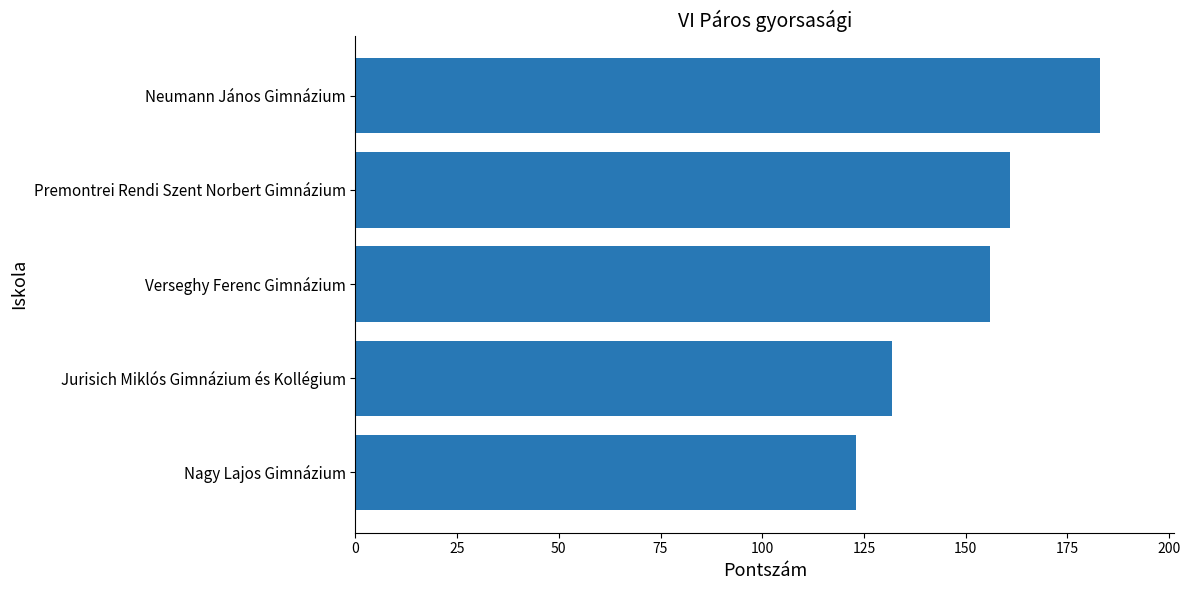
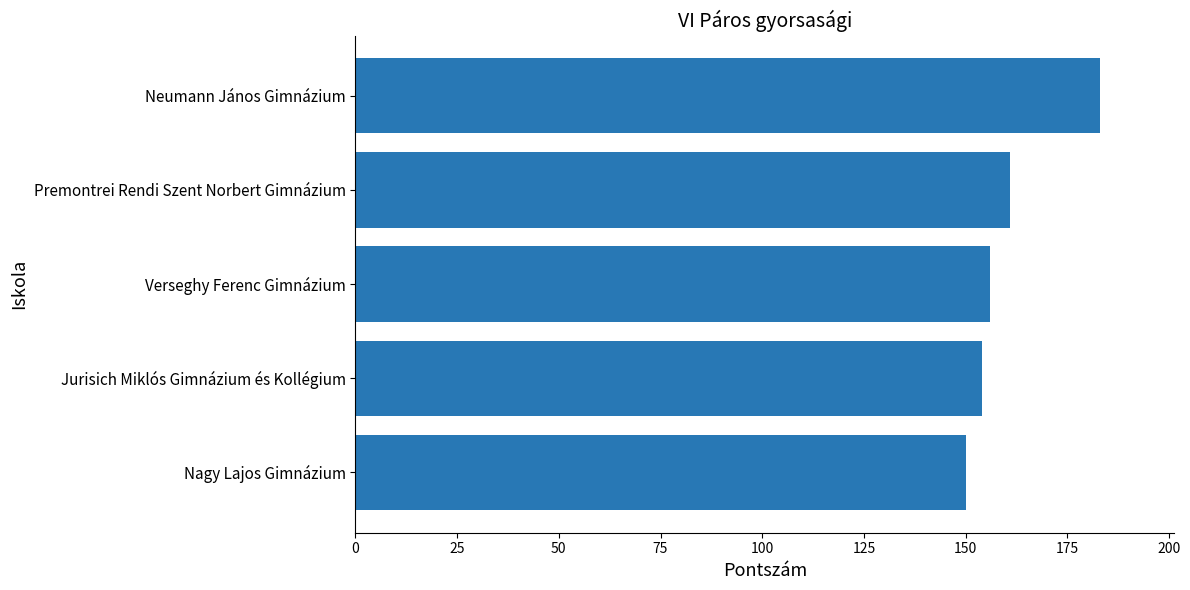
Jurisich Miklós Gimnázium és Kollégium: 132 -> 154
Nagy Lajos Gimnázium: 123 -> 150
